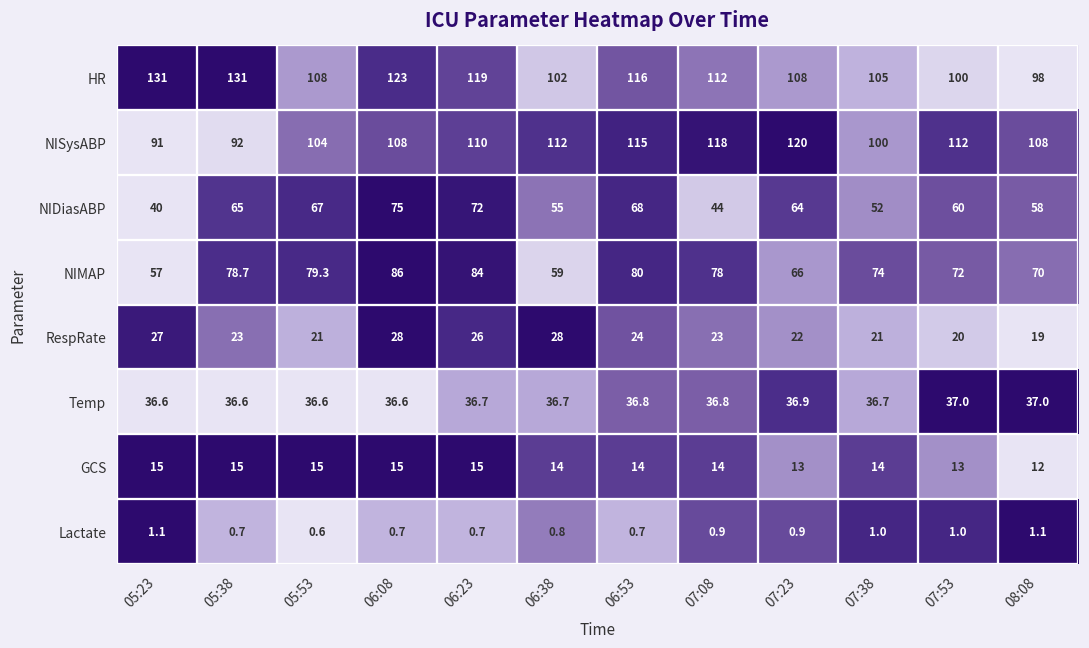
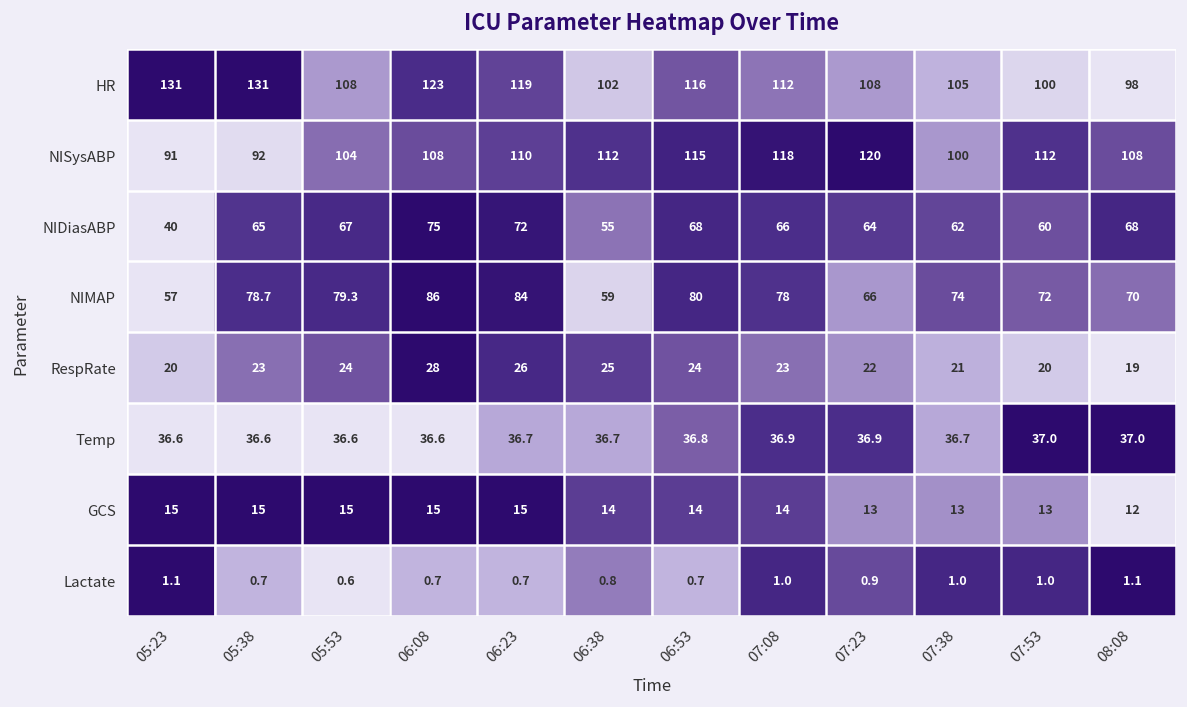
NIDiasABP, 07:08: 44 -> 66
NIDiasABP, 07:38: 52 -> 62
NIDiasABP, 08:08: 58 -> 68
RespRate, 05:23: 27 -> 20
RespRate, 05:53: 21 -> 24
RespRate, 06:38: 28 -> 25
Temp, 07:08: 36.8 -> 36.9
GCS, 07:38: 14 -> 13
Lactate, 07:08: 0.9 -> 1.0
